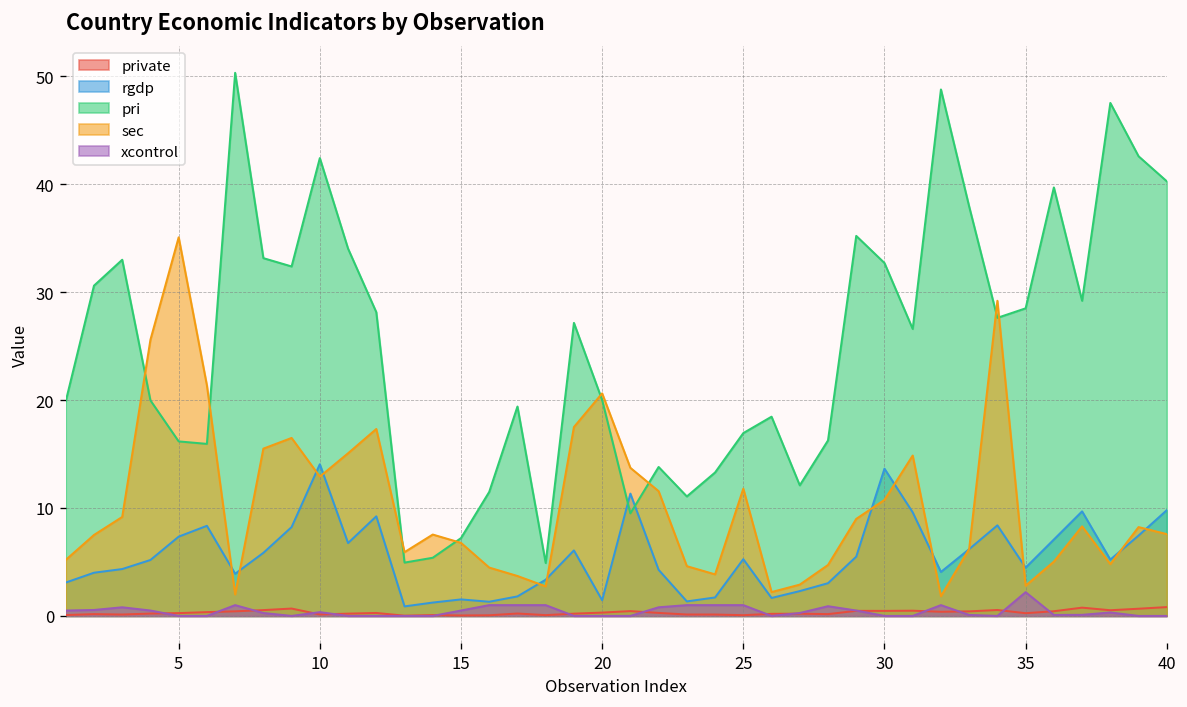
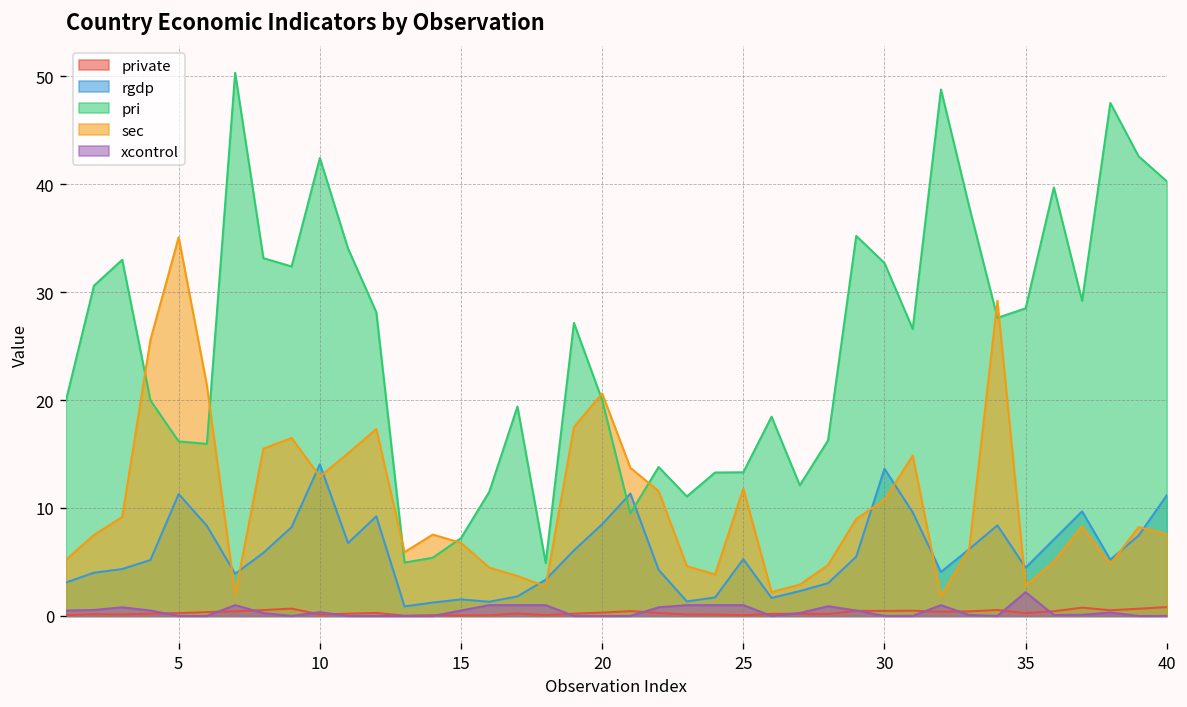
rgdp, 5: 7 -> 11
rgdp, 20: 1 -> 8
pri, 25: 17 -> 13
rgdp, 40: 10 -> 11
